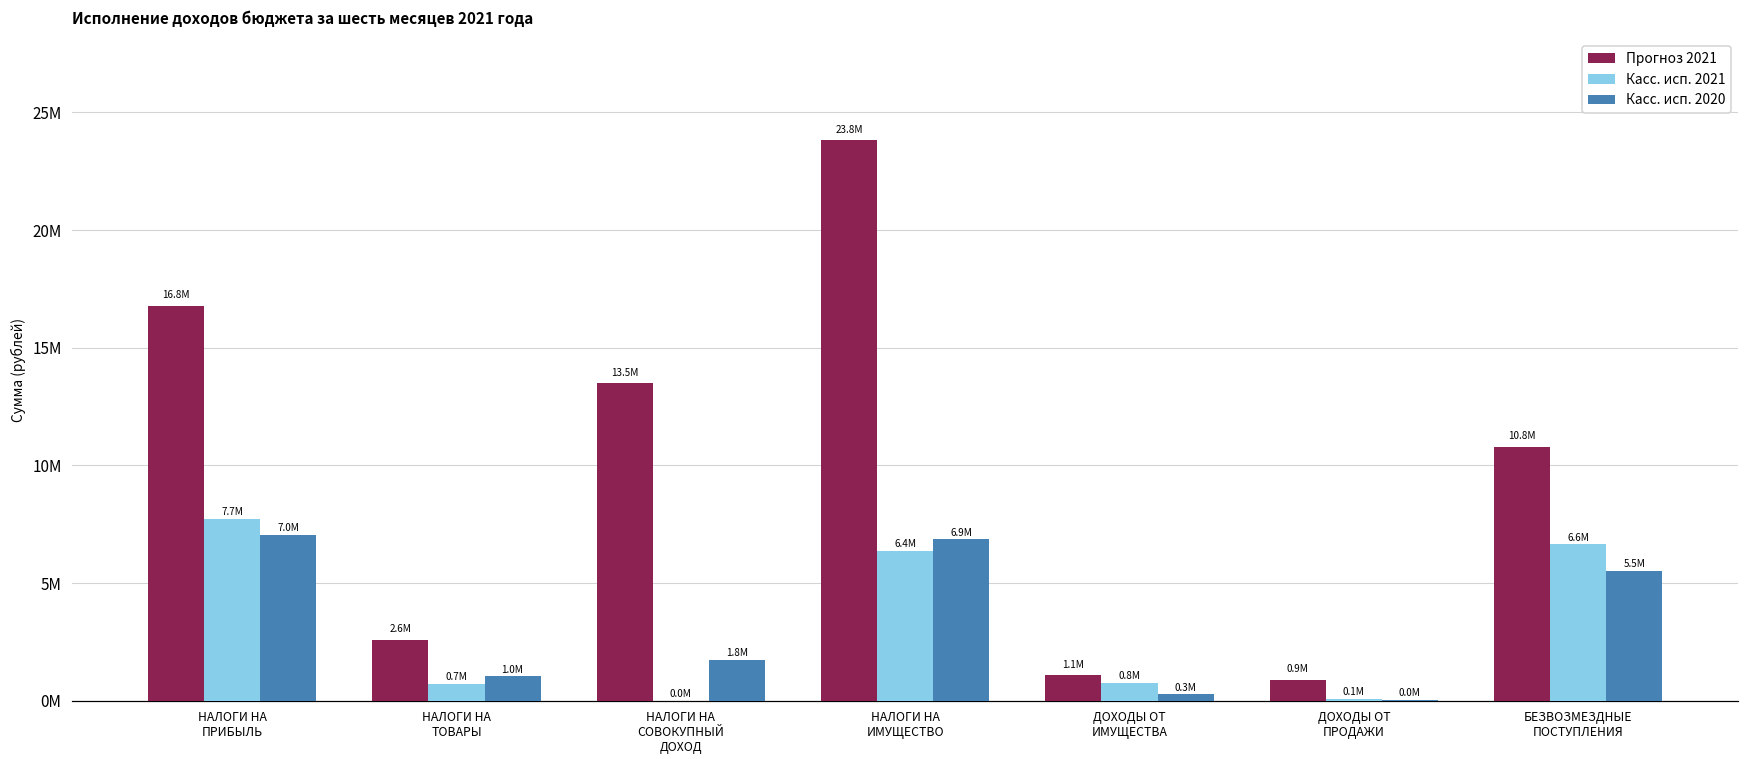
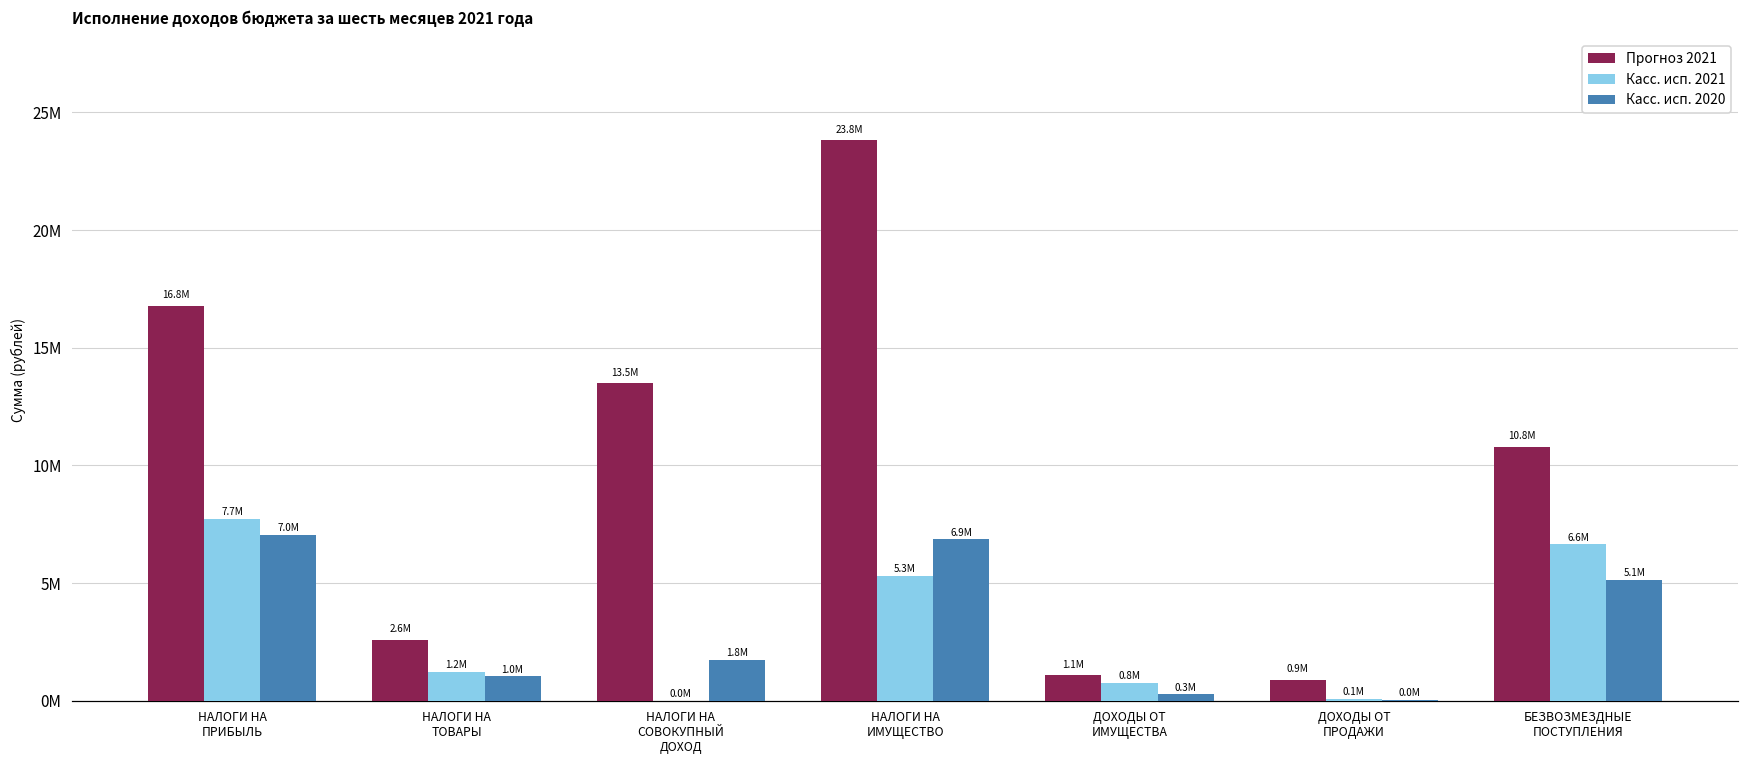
Касс. исп. 2021, НАЛОГИ НА ТОВАРЫ: 0.7M -> 1.2M
Касс. исп. 2021, НАЛОГИ НА ИМУЩЕСТВО: 6.4M -> 5.3M
Касс. исп. 2020, БЕЗВОЗМЕЗДНЫЕ ПОСТУПЛЕНИЯ: 5.5M -> 5.1M
